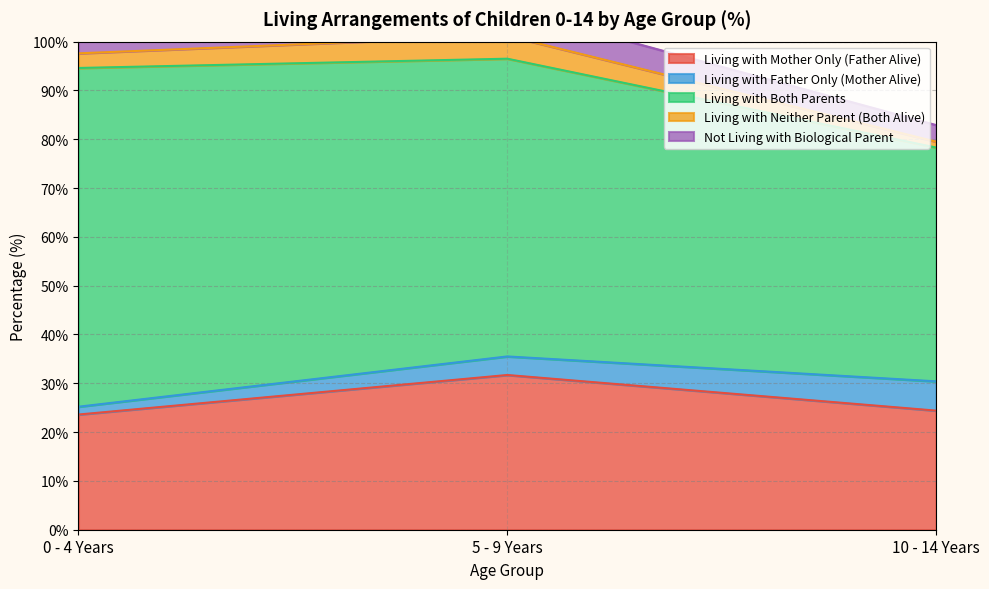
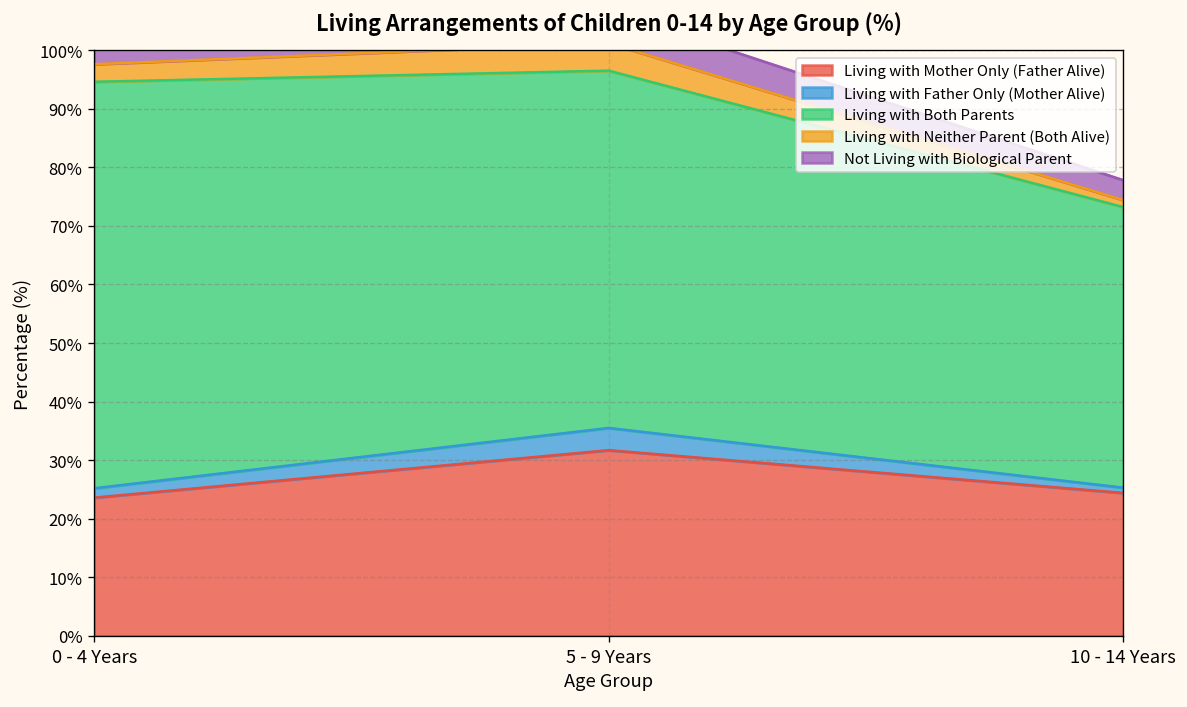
Living with Father Only (Mother Alive), 10 - 14 Years: 6% -> 1%
